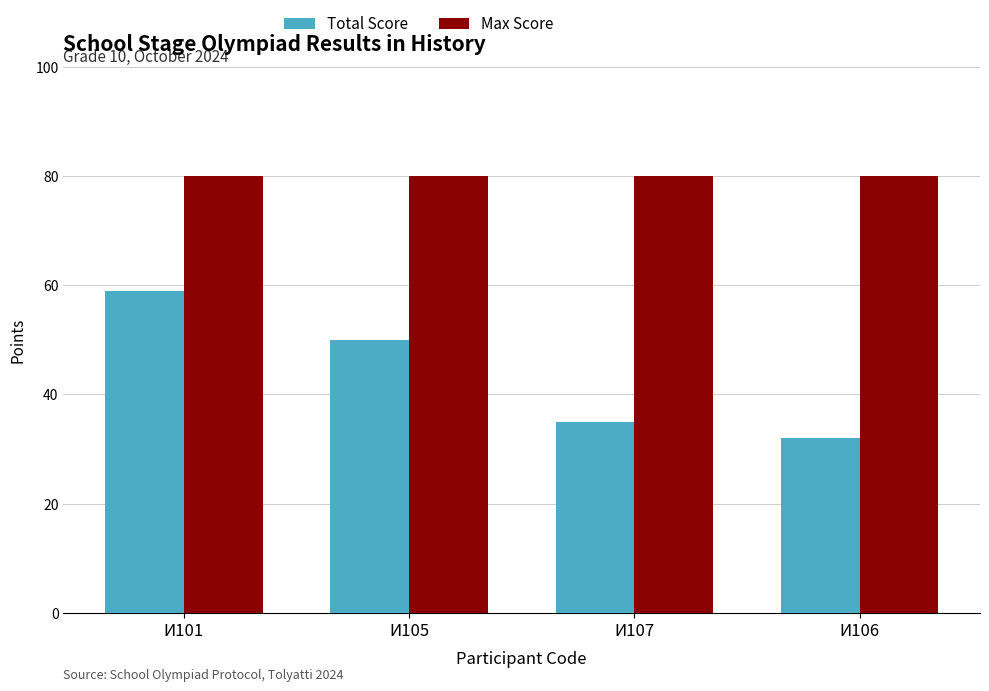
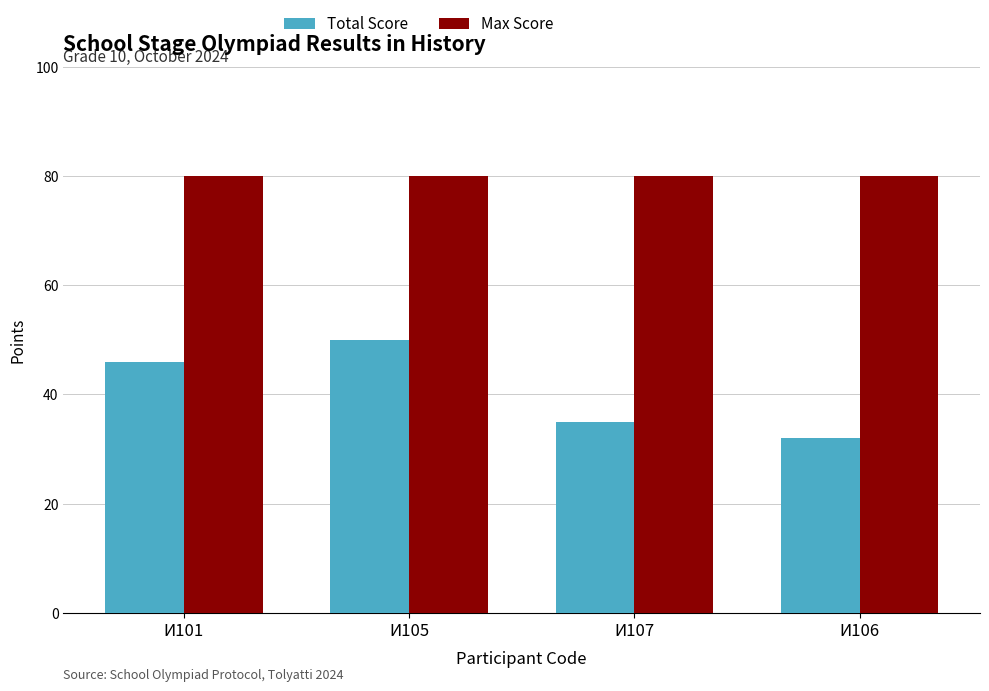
Total Score, И101: 59 -> 46
